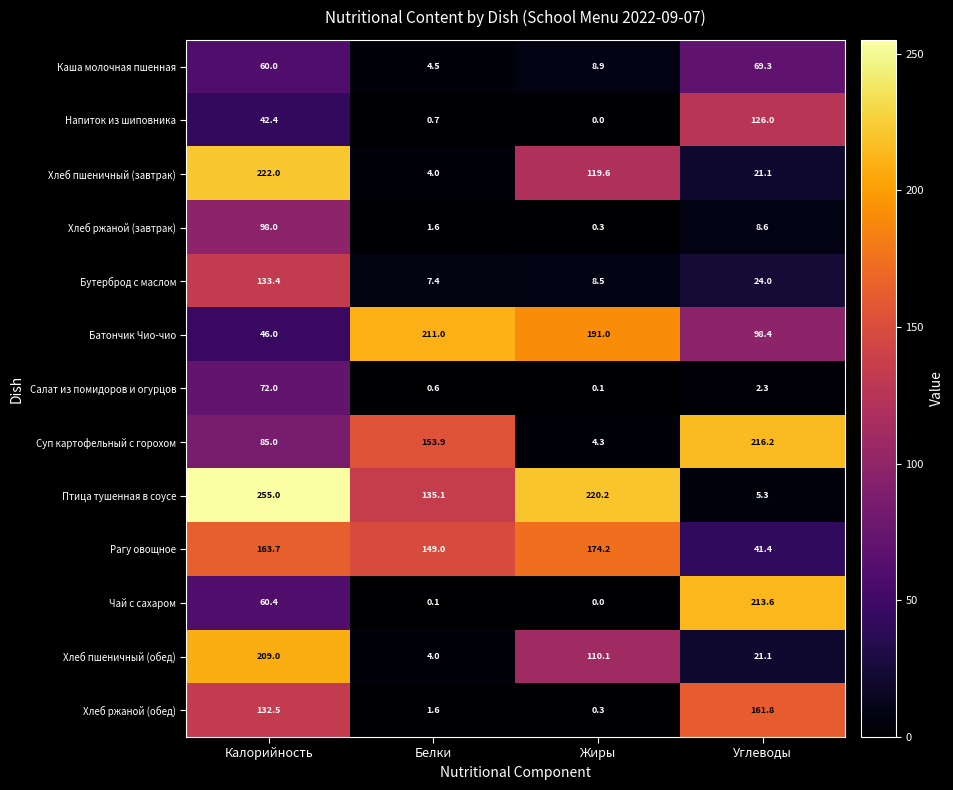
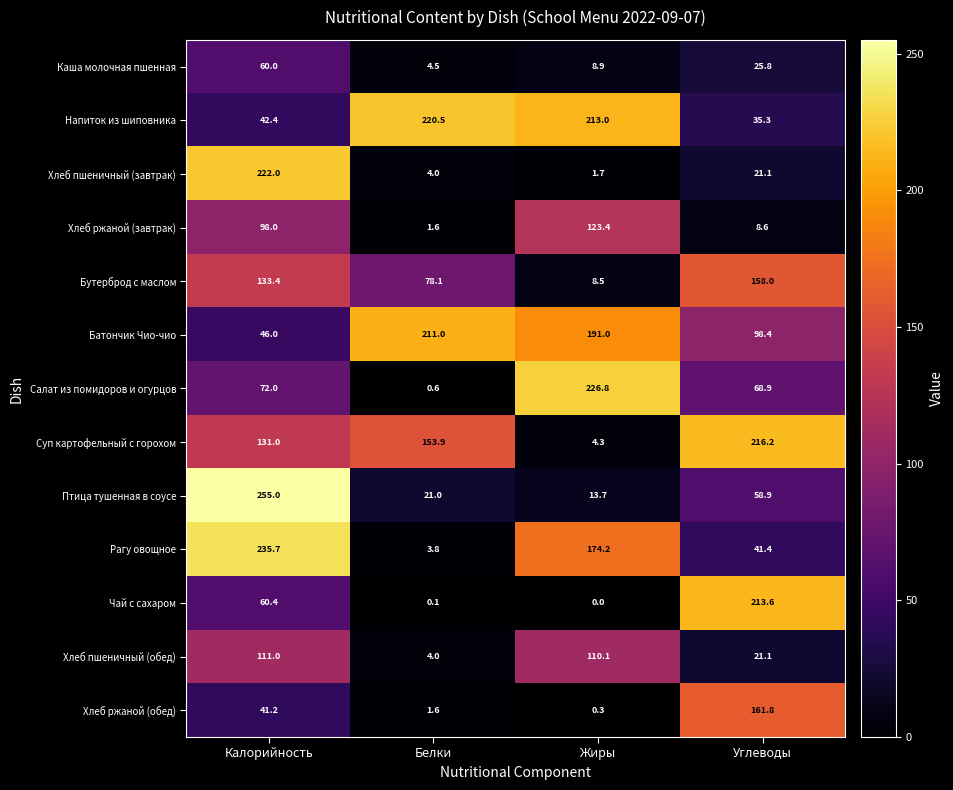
Каша молочная пшенная, Углеводы: 69.3 -> 25.8
Напиток из шиповника, Белки: 0.7 -> 220.5
Напиток из шиповника, Жиры: 0.0 -> 213.0
Напиток из шиповника, Углеводы: 126.0 -> 35.3
Хлеб пшеничный (завтрак), Жиры: 119.6 -> 1.7
Хлеб ржаной (завтрак), Жиры: 0.3 -> 123.4
Бутерброд с маслом, Белки: 7.4 -> 78.1
Бутерброд с маслом, Углеводы: 24.0 -> 158.0
Салат из помидоров и огурцов, Жиры: 0.1 -> 226.8
Салат из помидоров и огурцов, Углеводы: 2.3 -> 68.9
Суп картофельный с горохом, Калорийность: 85.0 -> 131.0
Птица тушенная в соусе, Белки: 135.1 -> 21.0
Птица тушенная в соусе, Жиры: 220.2 -> 13.7
Птица тушенная в соусе, Углеводы: 5.3 -> 58.9
Рагу овощное, Калорийность: 163.7 -> 235.7
Рагу овощное, Белки: 149.0 -> 3.8
Хлеб пшеничный (обед), Калорийность: 209.0 -> 111.0
Хлеб ржаной (обед), Калорийность: 132.5 -> 41.2
